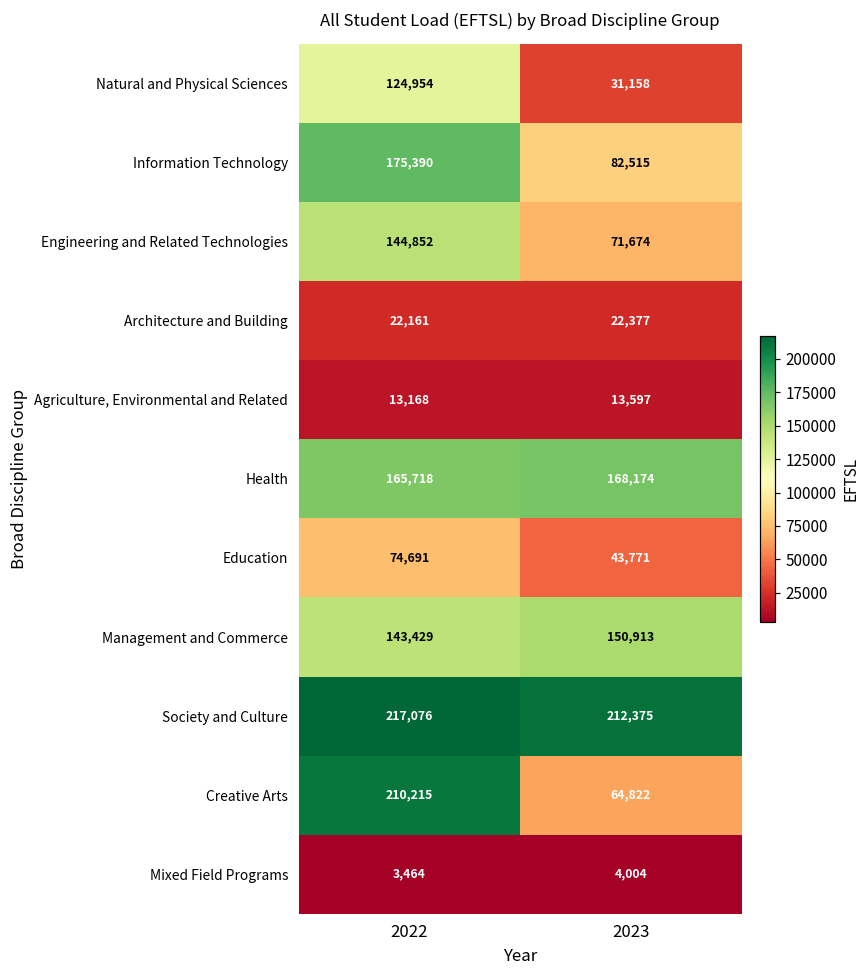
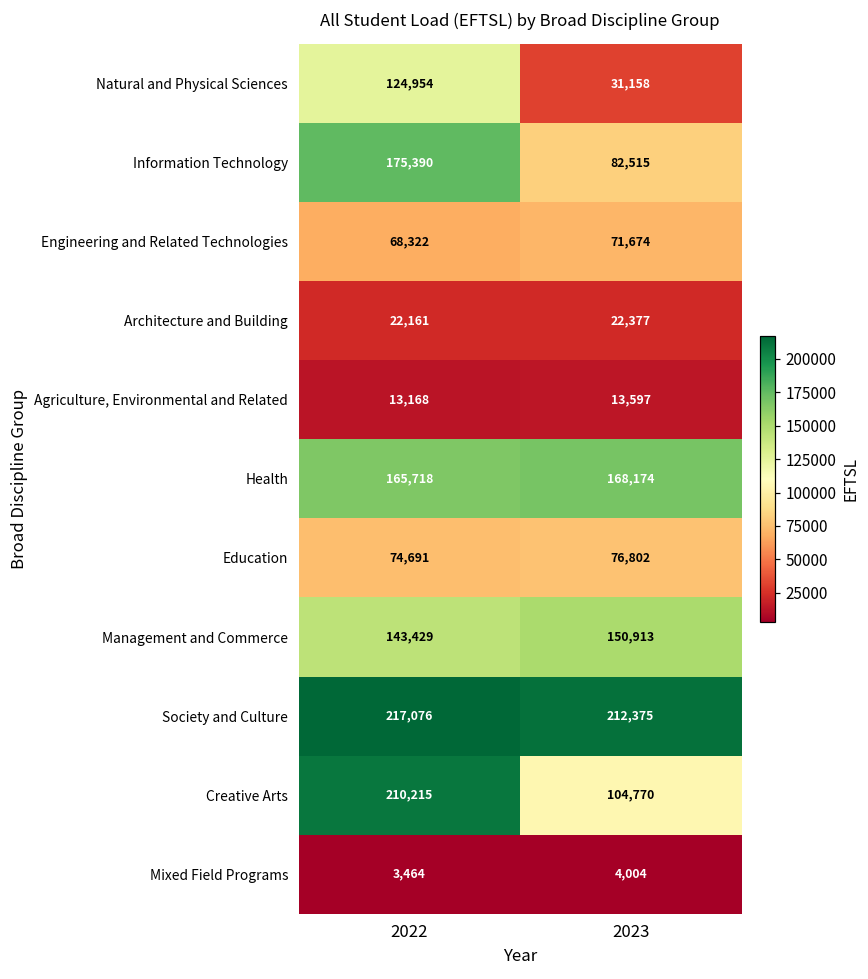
Engineering and Related Technologies, 2022: 144,852 -> 68,322
Education, 2023: 43,771 -> 76,802
Creative Arts, 2023: 64,822 -> 104,770
